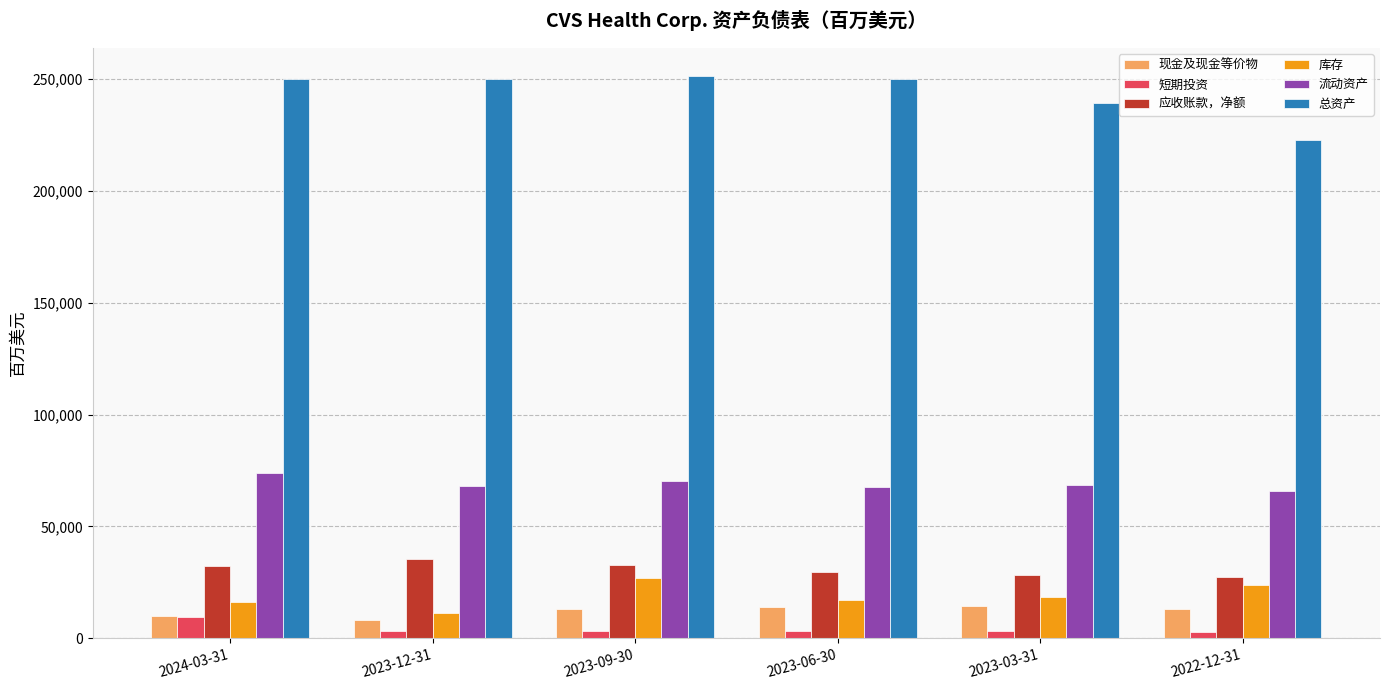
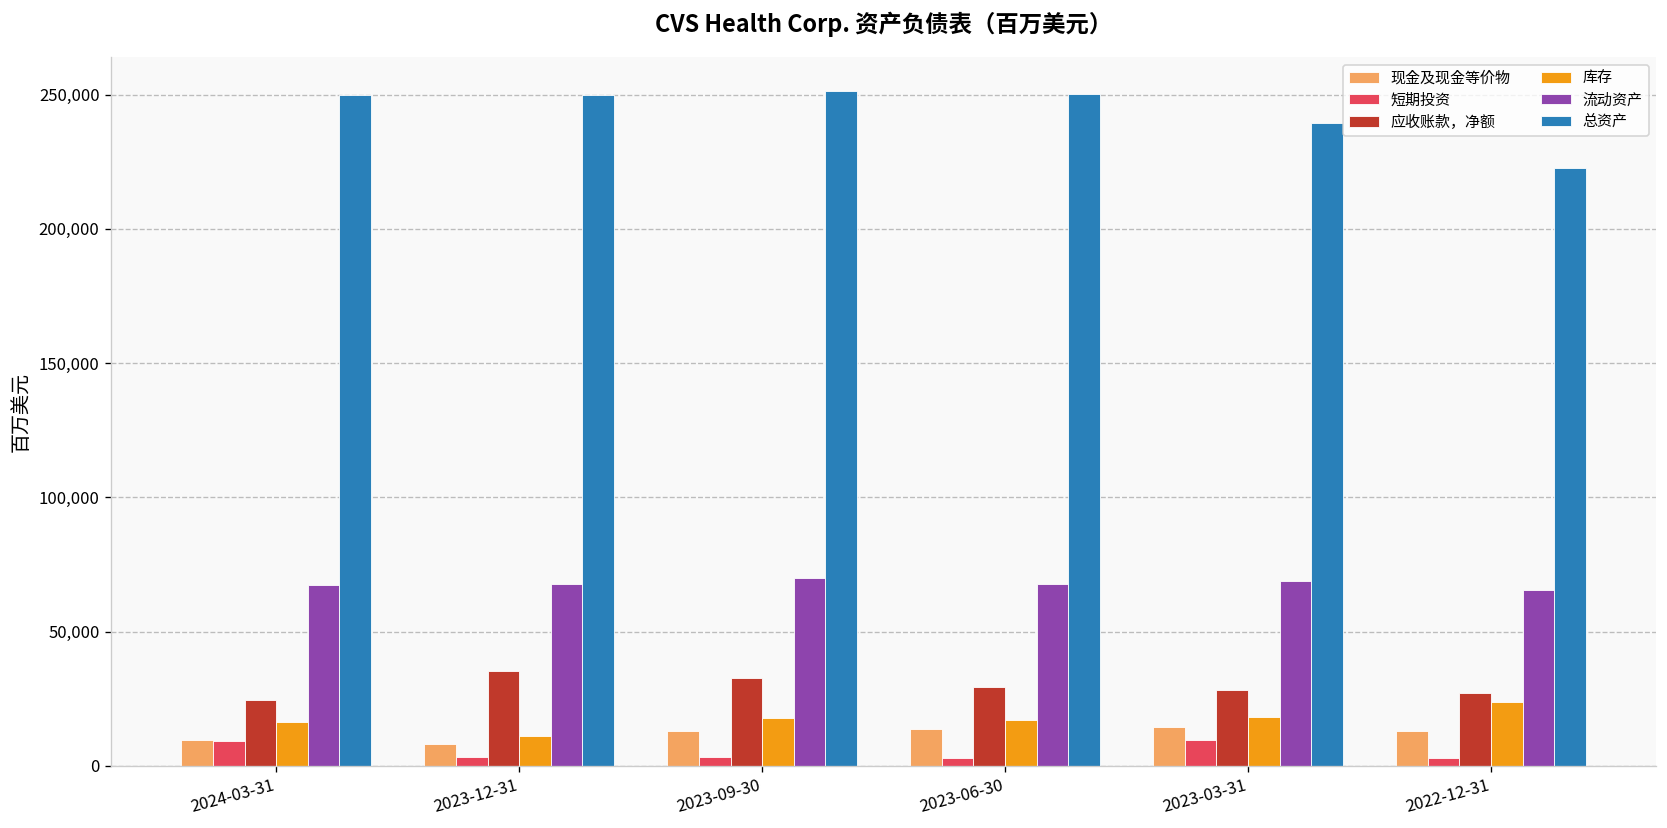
应收账款，净额, 2024-03-31: 32,000 -> 24,000
流动资产, 2024-03-31: 74,000 -> 67,000
库存, 2023-09-30: 27,000 -> 18,000
短期投资, 2023-03-31: 3,000 -> 10,000
